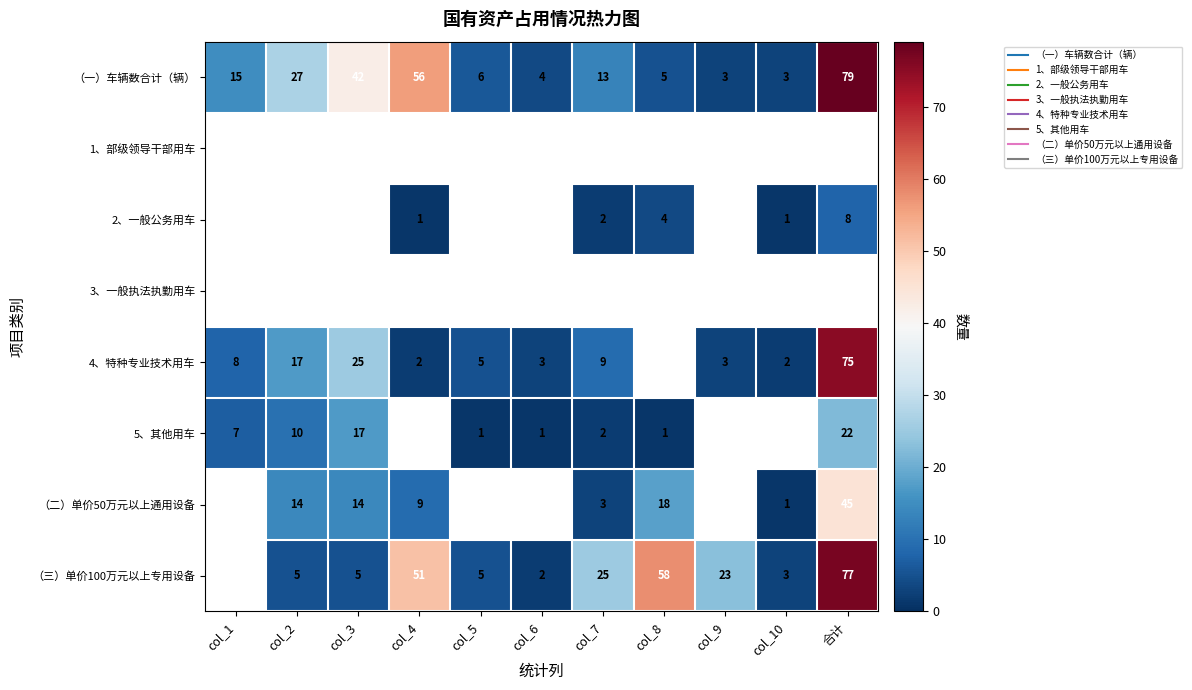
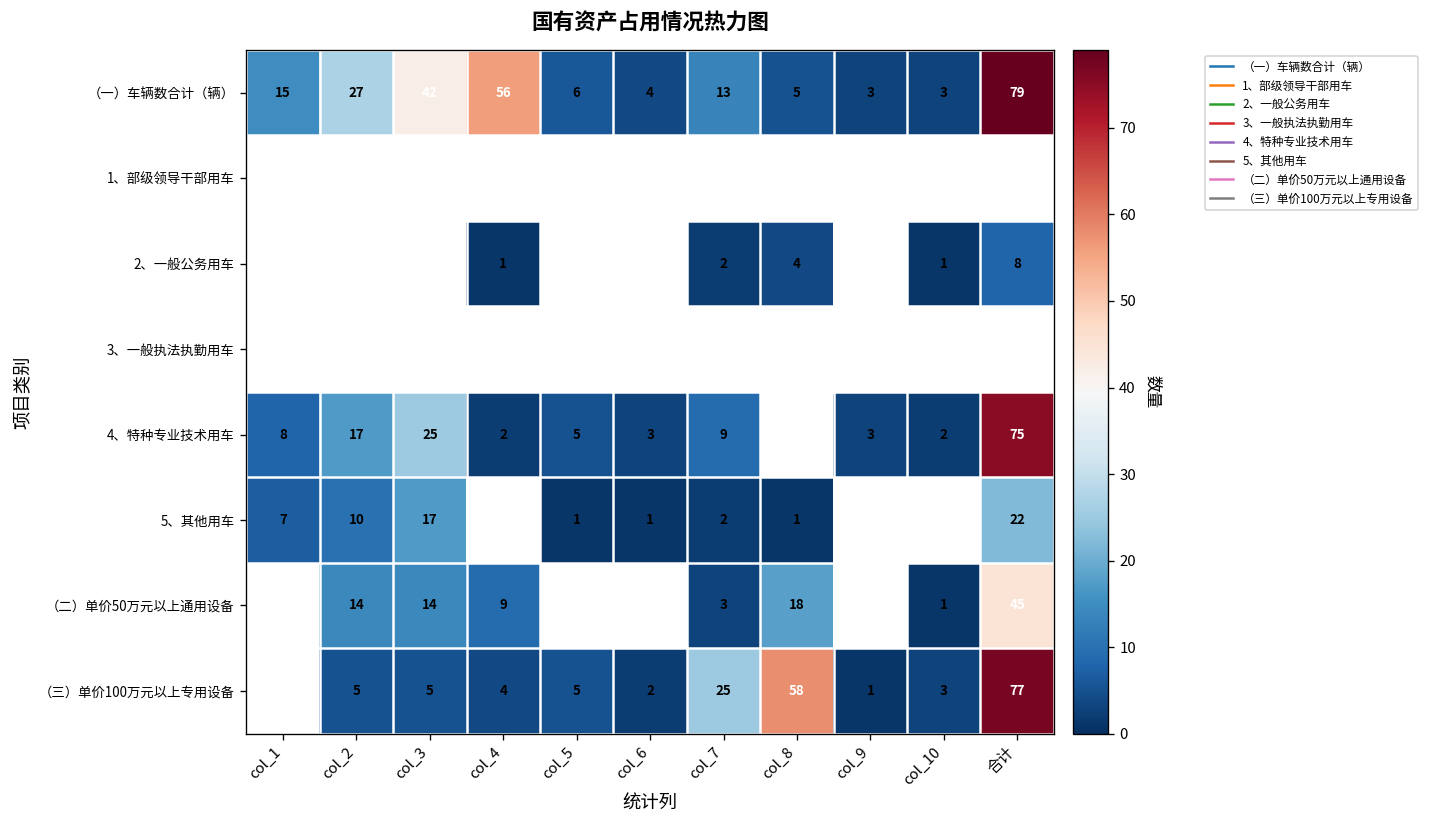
（三）单价100万元以上专用设备, col_4: 51 -> 4
（三）单价100万元以上专用设备, col_9: 23 -> 1
